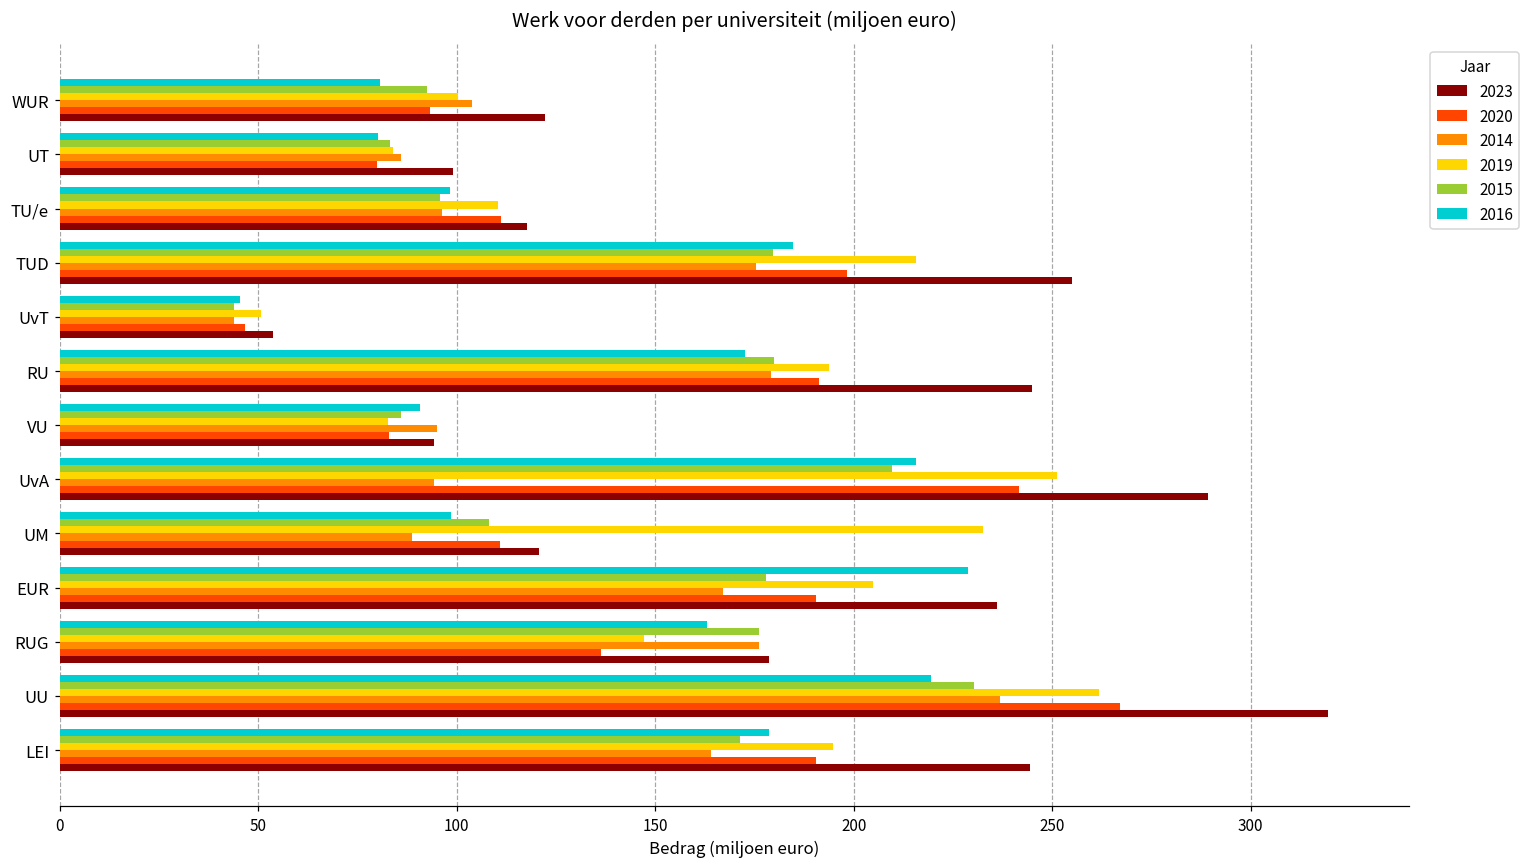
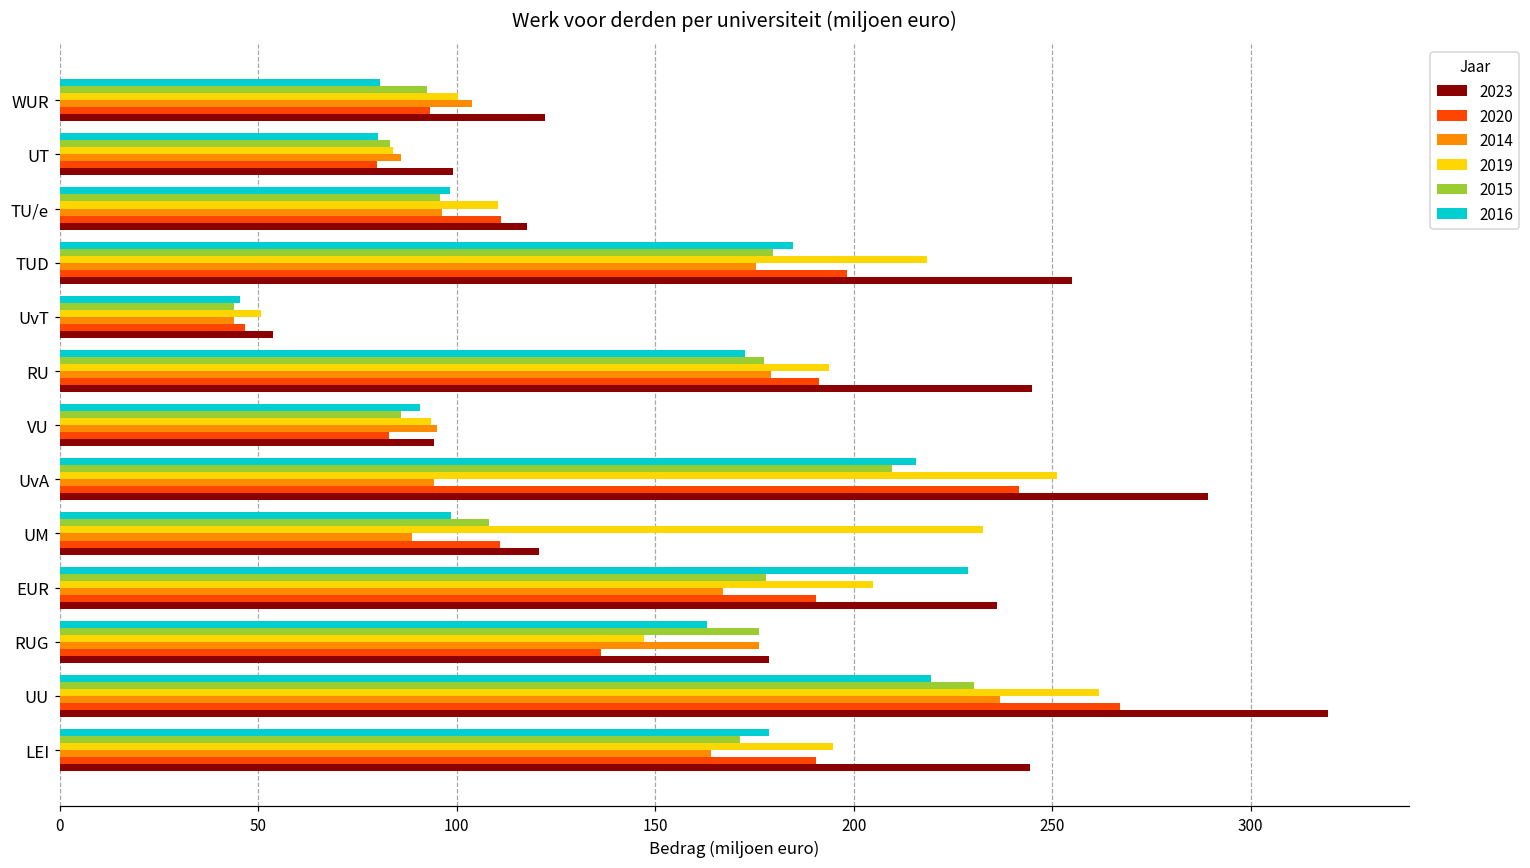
2019, TUD: 216 -> 219
2015, RU: 180 -> 177
2019, VU: 83 -> 93
